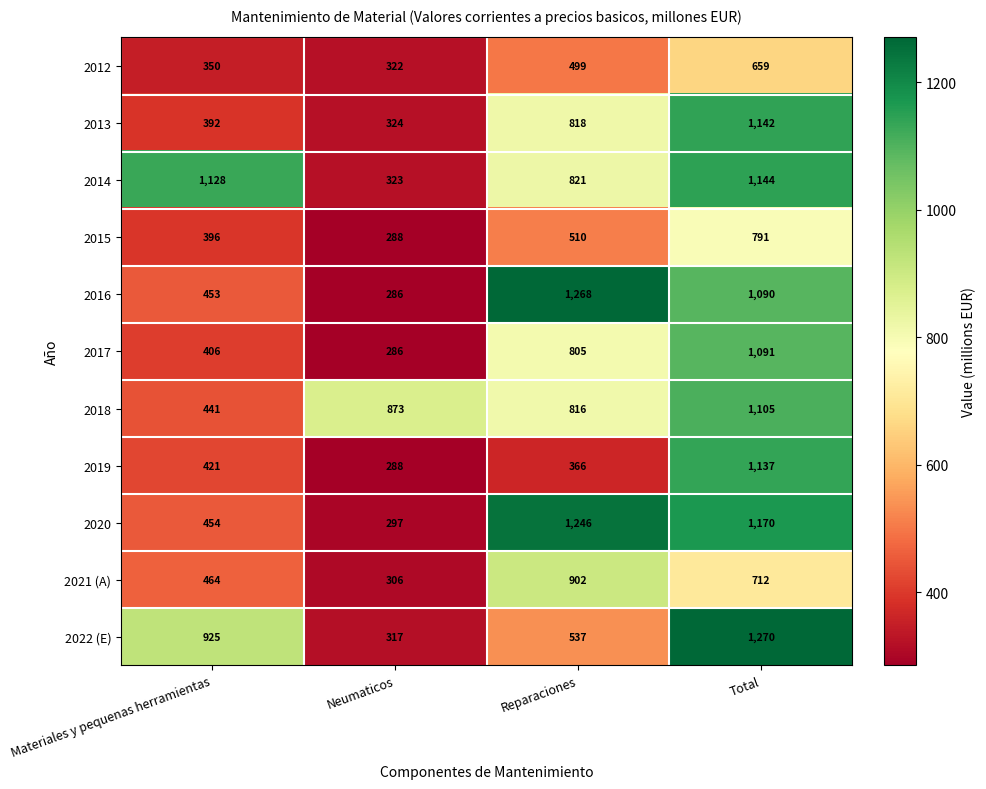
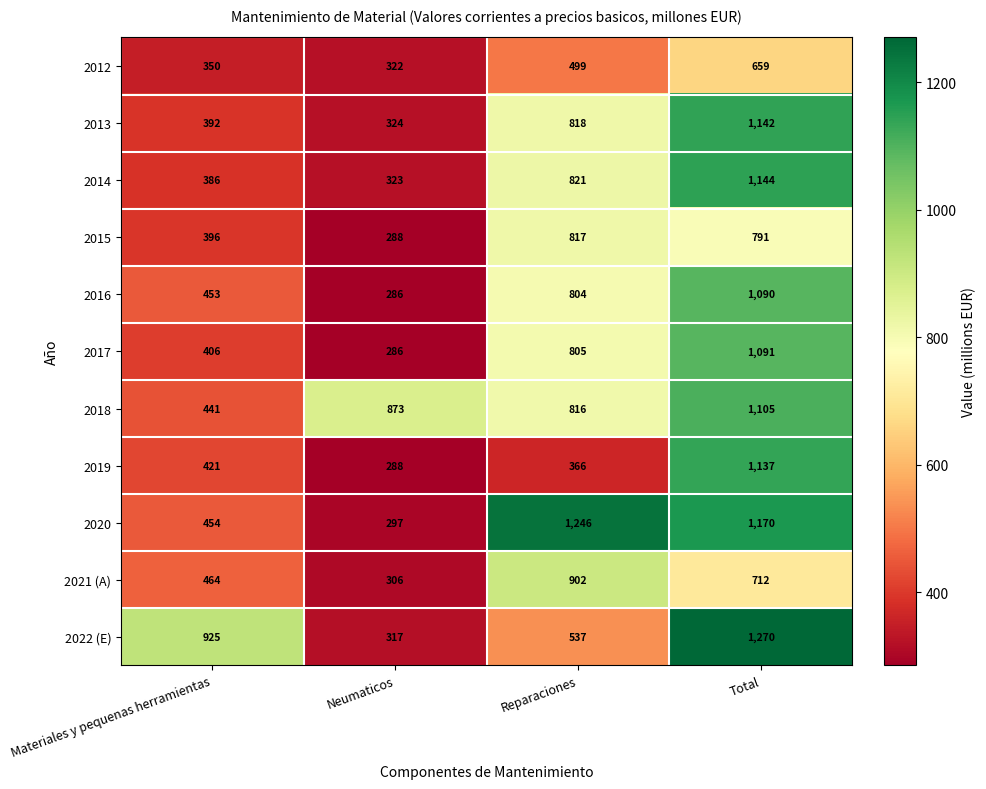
2014, Materiales y pequenas herramientas: 1,128 -> 386
2015, Reparaciones: 510 -> 817
2016, Reparaciones: 1,268 -> 804
